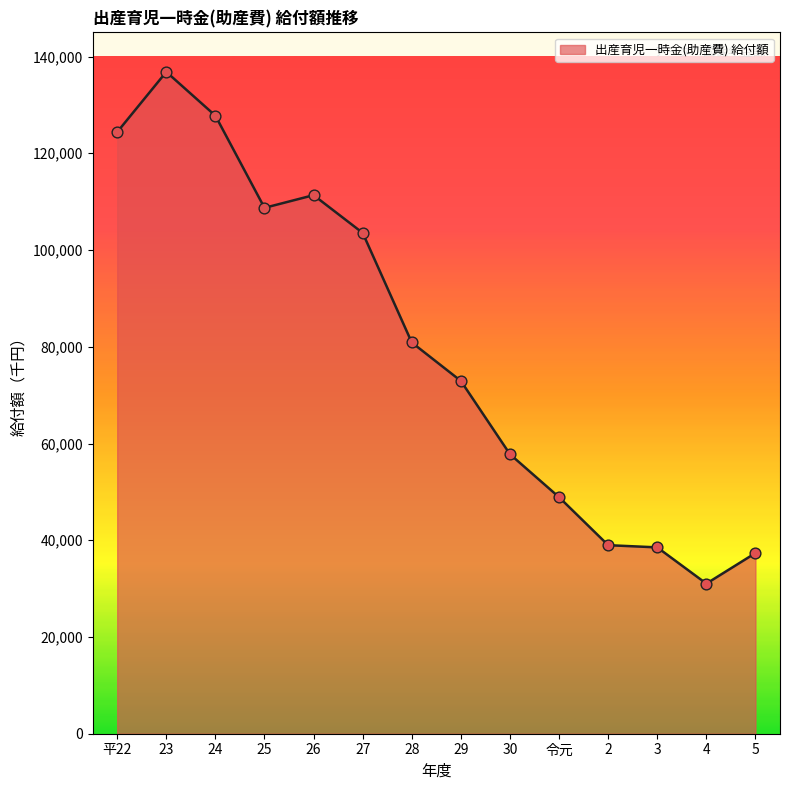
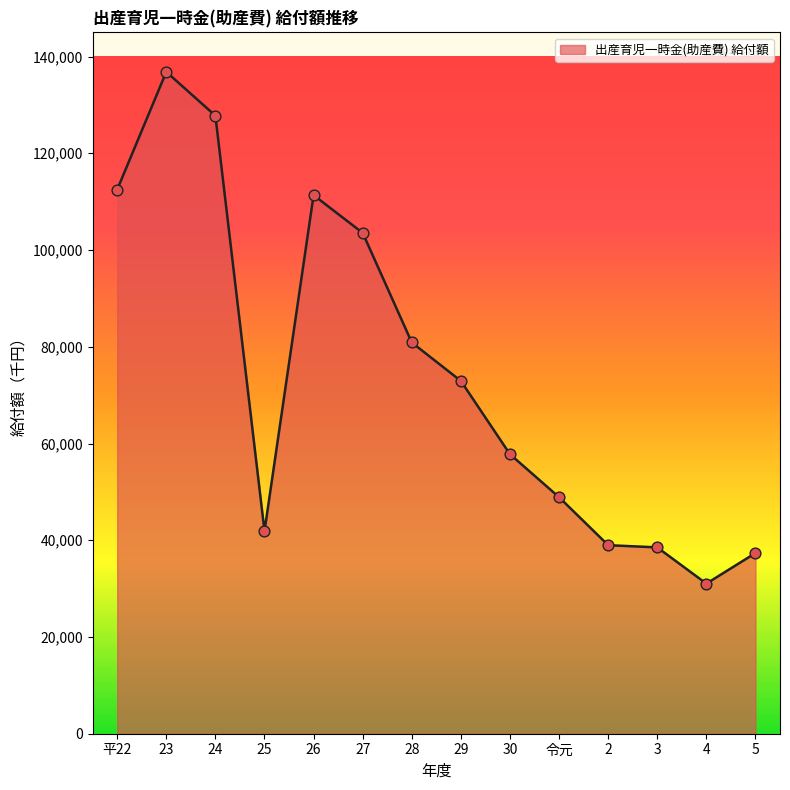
平22: 124,000 -> 112,000
25: 109,000 -> 42,000
